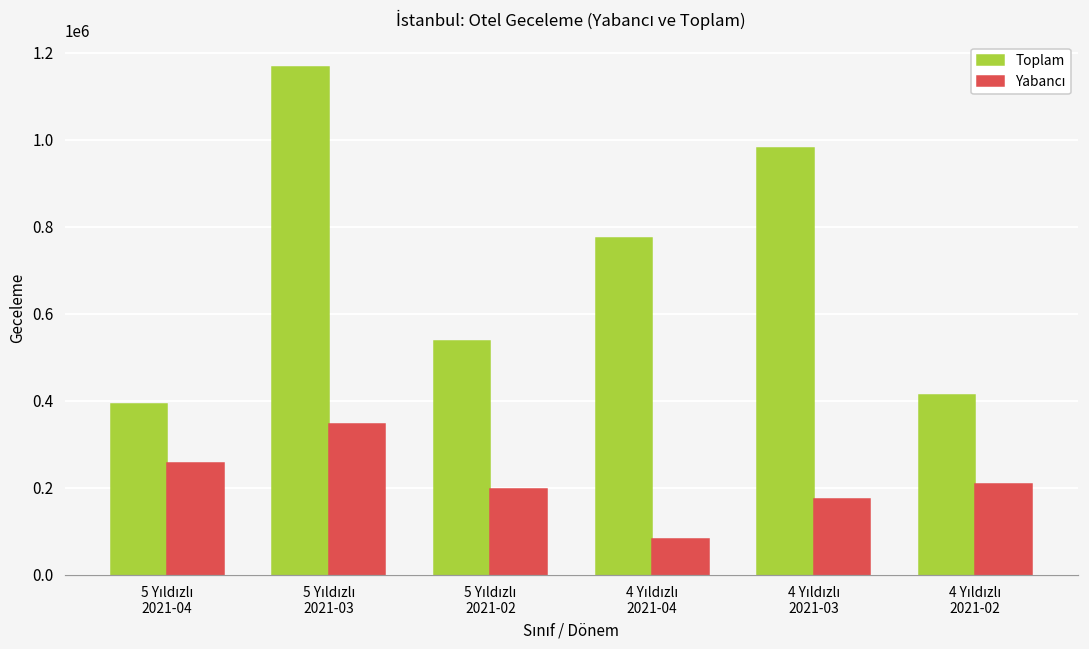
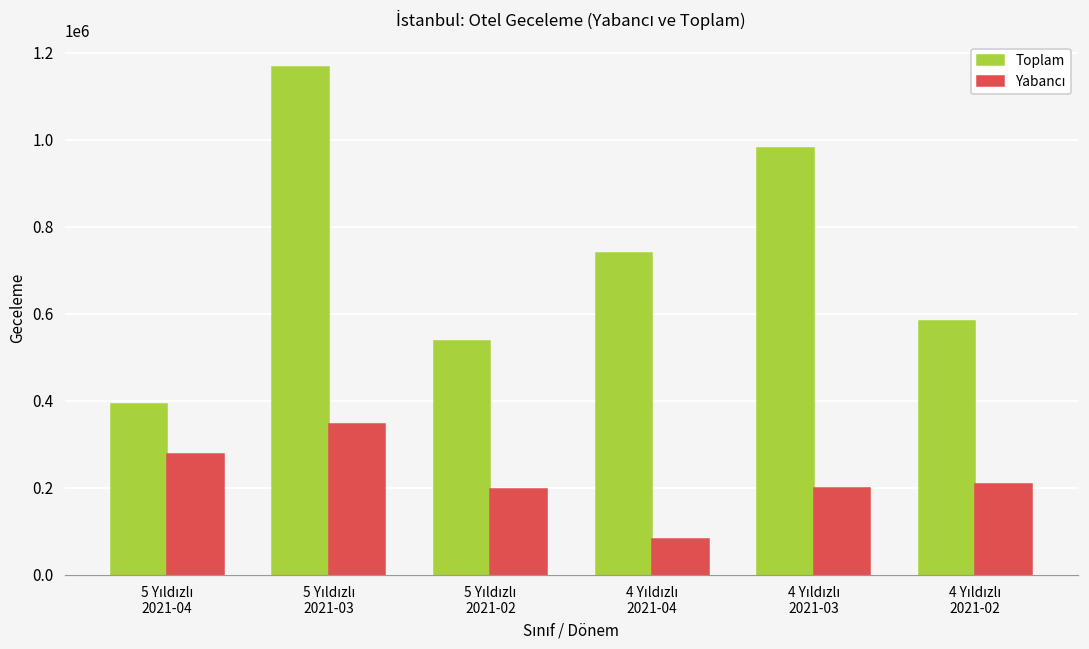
Yabancı, 5 Yıldızlı 2021-04: 260000 -> 280000
Toplam, 4 Yıldızlı 2021-04: 770000 -> 740000
Yabancı, 4 Yıldızlı 2021-03: 170000 -> 200000
Toplam, 4 Yıldızlı 2021-02: 410000 -> 580000
